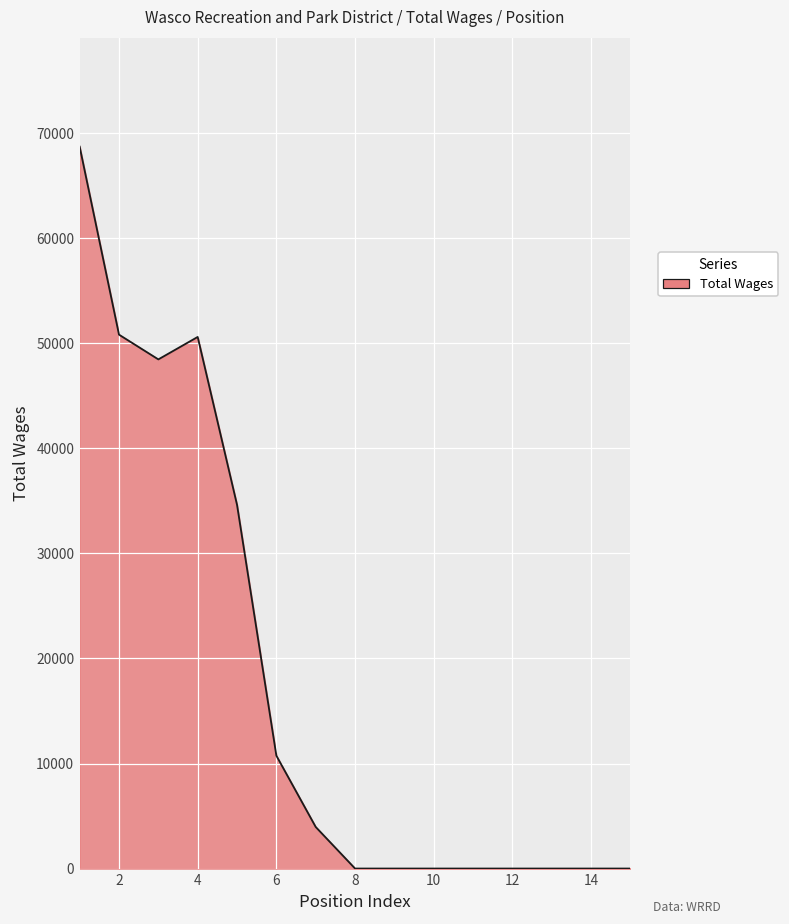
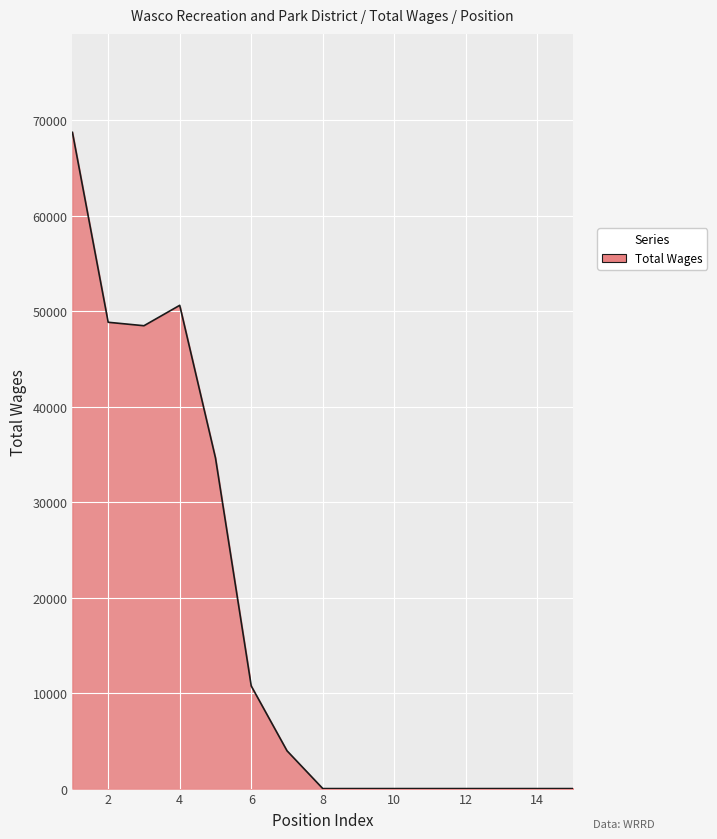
2: 51000 -> 49000
